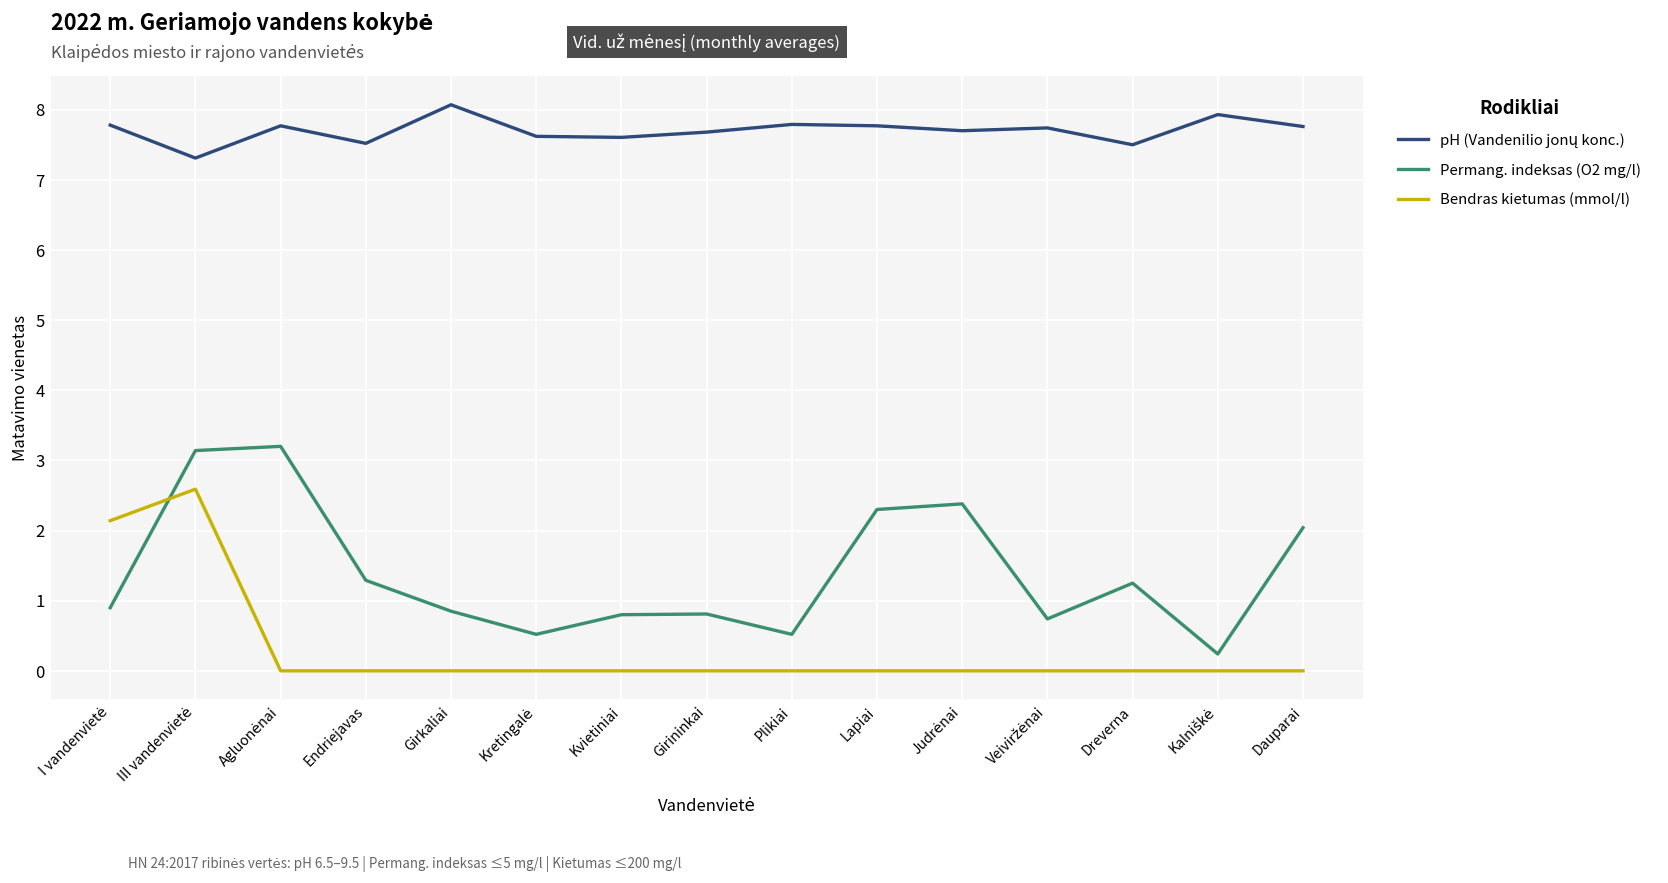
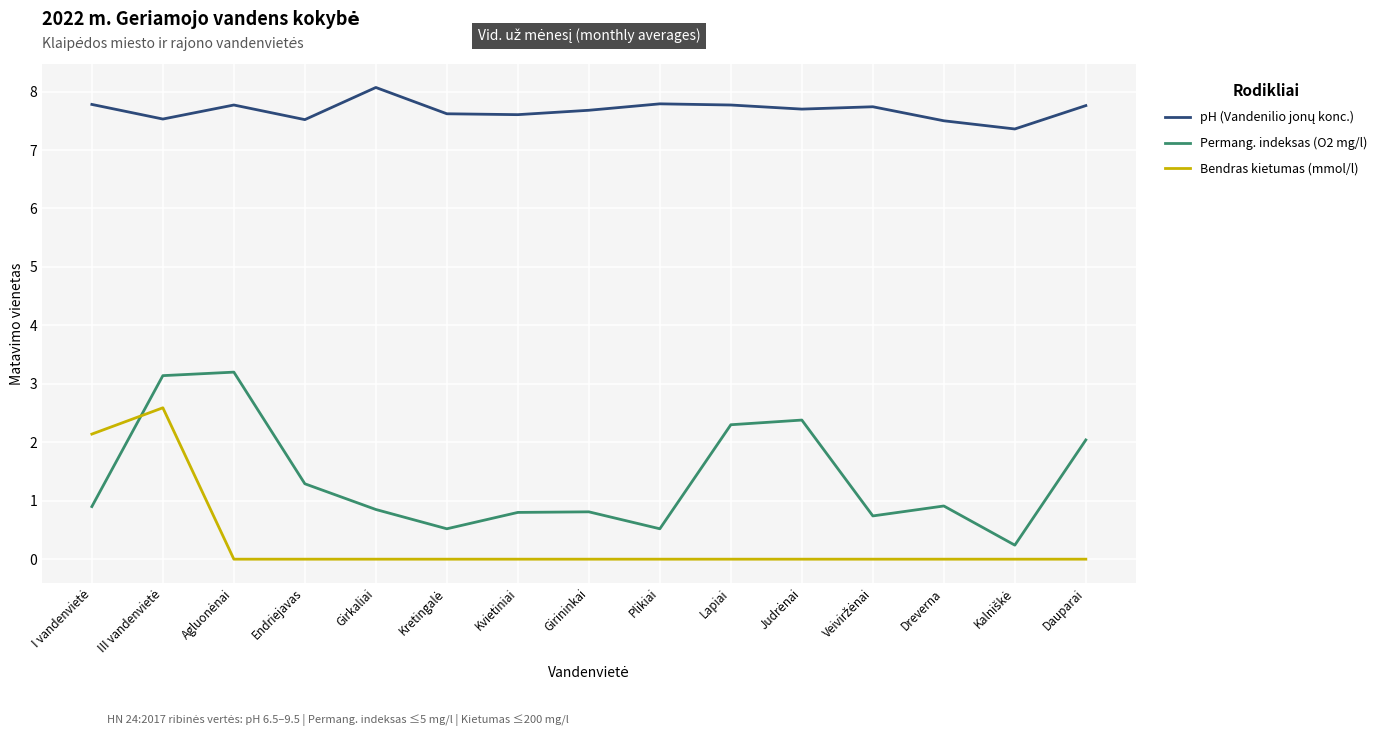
pH (Vandenilio jonų konc.), III vandenvietė: 7.3 -> 7.5
Permang. indeksas (O2 mg/l), Dreverna: 1.3 -> 0.9
pH (Vandenilio jonų konc.), Kalniškė: 7.9 -> 7.4
